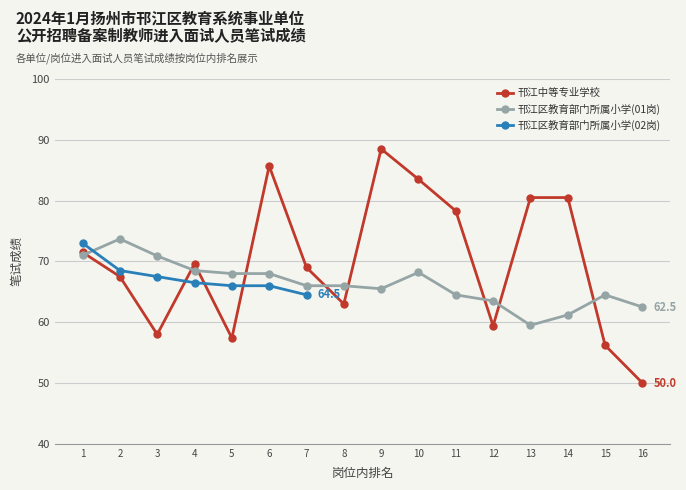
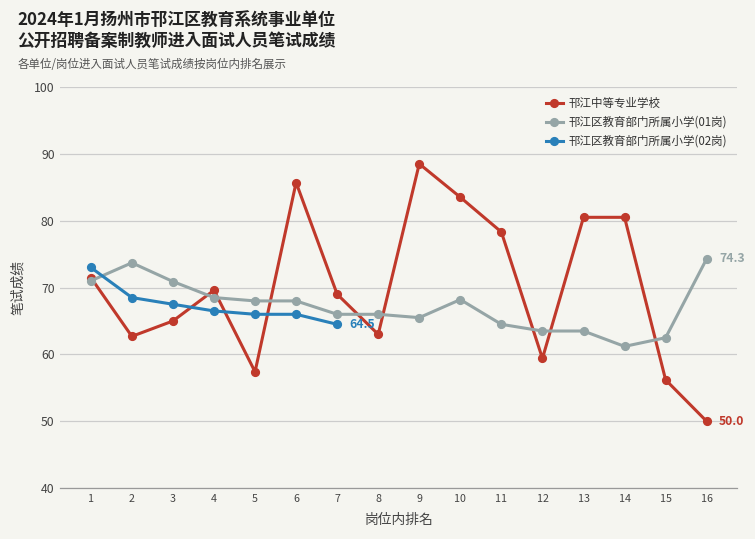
邗江中等专业学校, 2: 68 -> 63
邗江中等专业学校, 3: 58 -> 65
邗江区教育部门所属小学(01岗), 13: 60 -> 64
邗江区教育部门所属小学(01岗), 15: 65 -> 63
邗江区教育部门所属小学(01岗), 16: 62.5 -> 74.3
